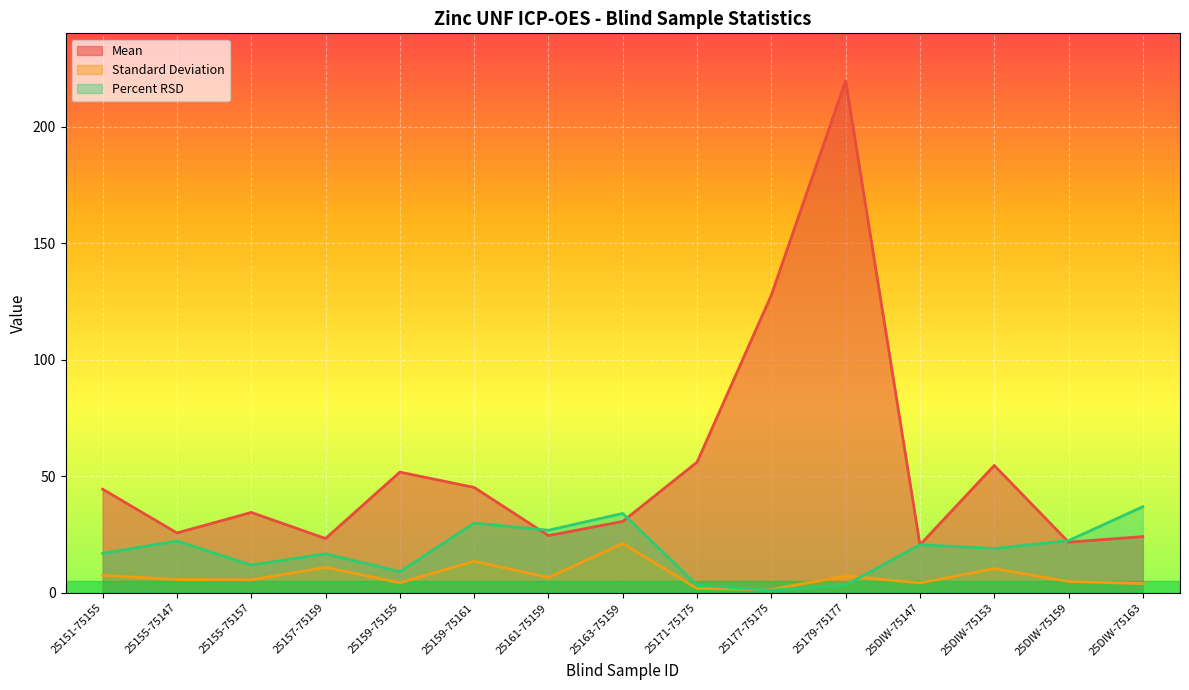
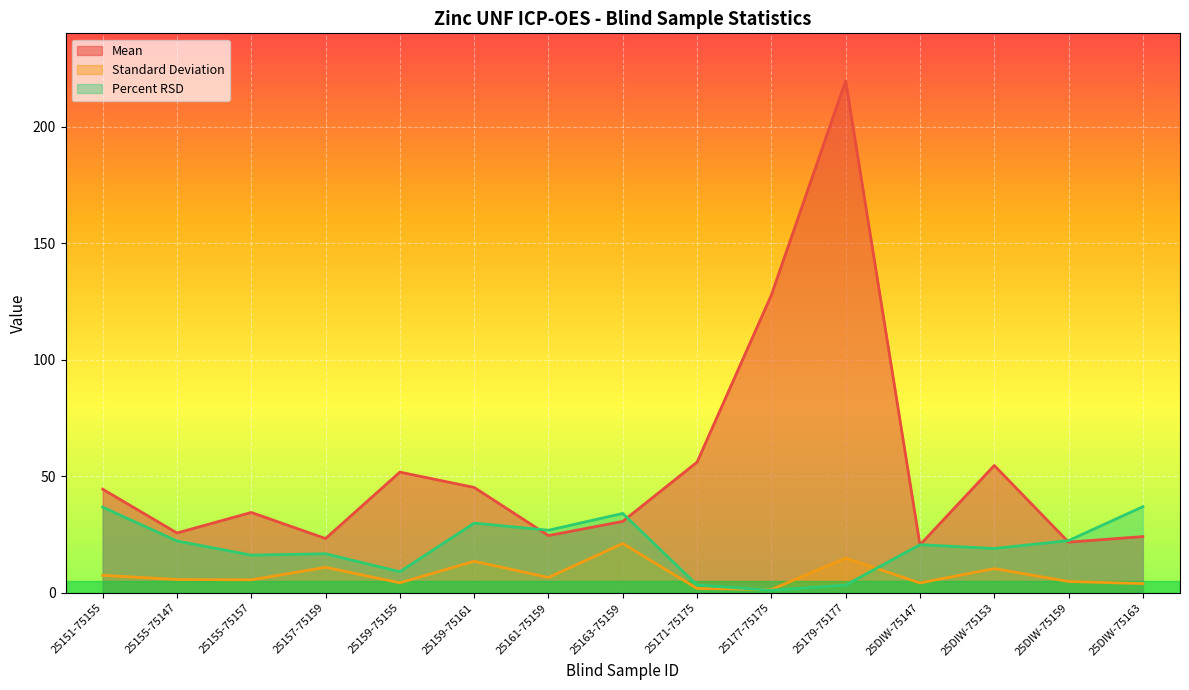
Percent RSD, 25151-75155: 17 -> 37
Percent RSD, 25155-75157: 12 -> 16
Standard Deviation, 25179-75177: 7 -> 15
